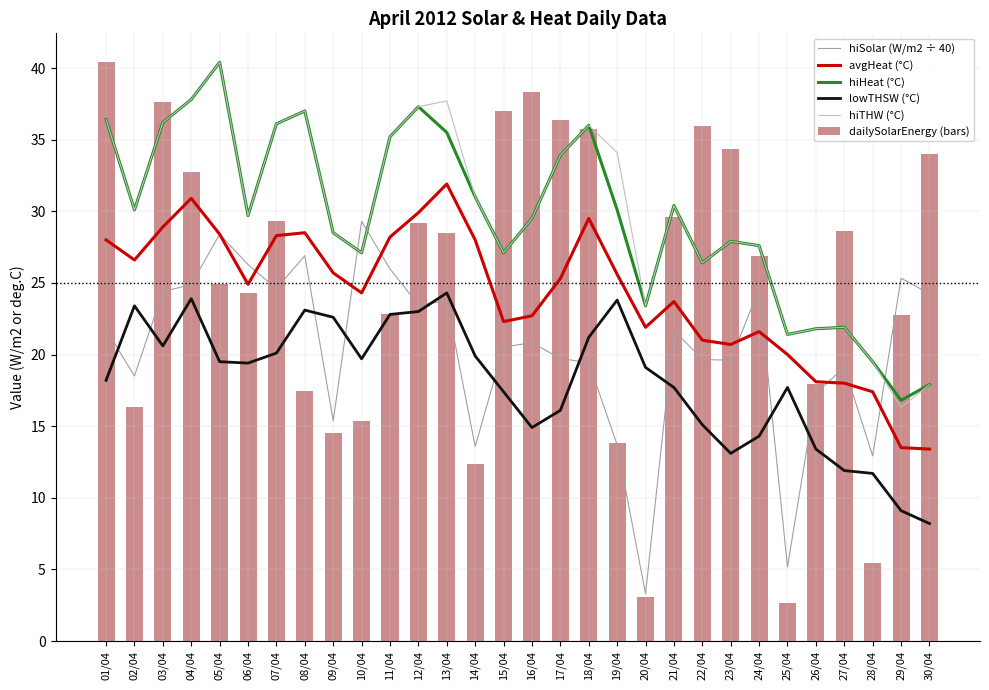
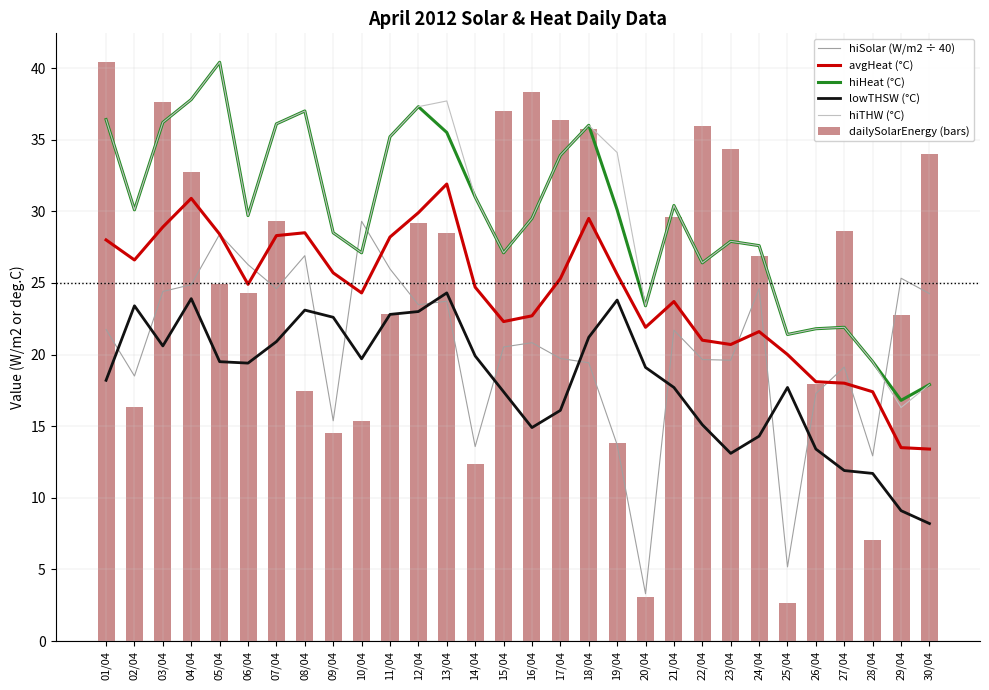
lowTHSW (°C), 07/04: 20.1 -> 20.9
avgHeat (°C), 14/04: 28.0 -> 24.7
dailySolarEnergy (bars), 28/04: 5.4 -> 7.1
